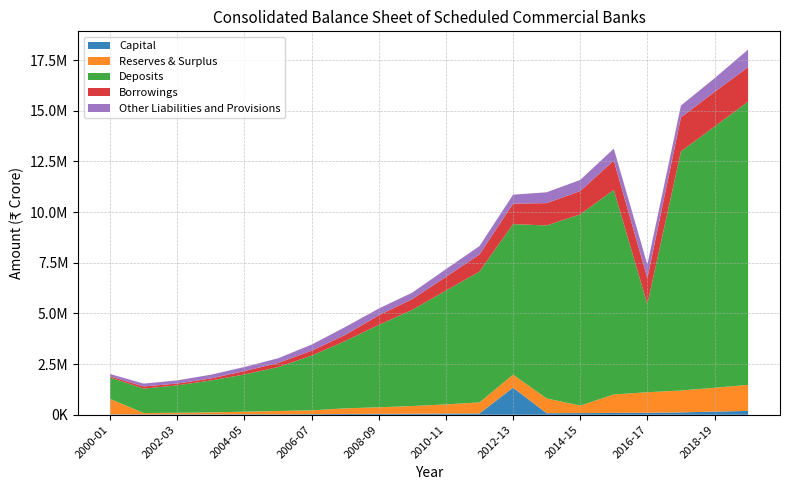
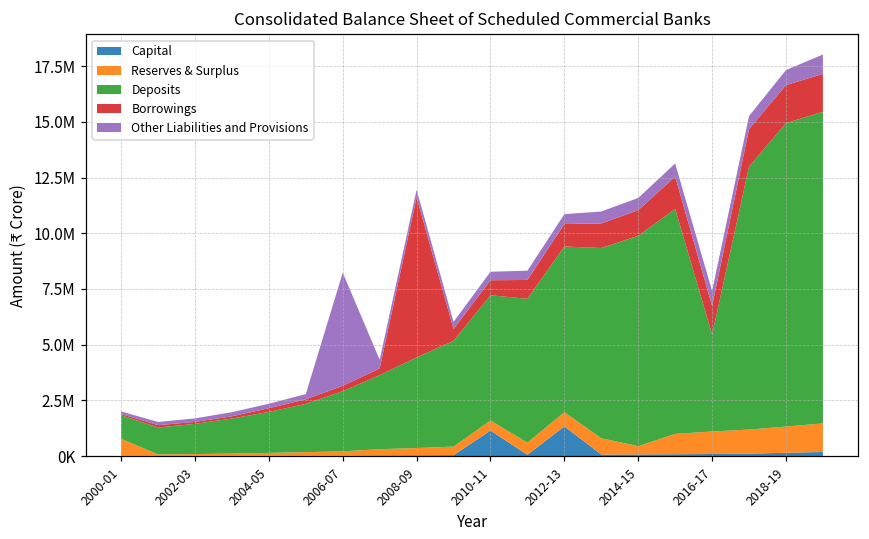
Other Liabilities and Provisions, 2006-07: 300000 -> 5100000
Borrowings, 2008-09: 500000 -> 7200000
Capital, 2010-11: 100000 -> 1200000
Deposits, 2018-19: 12900000 -> 13600000
